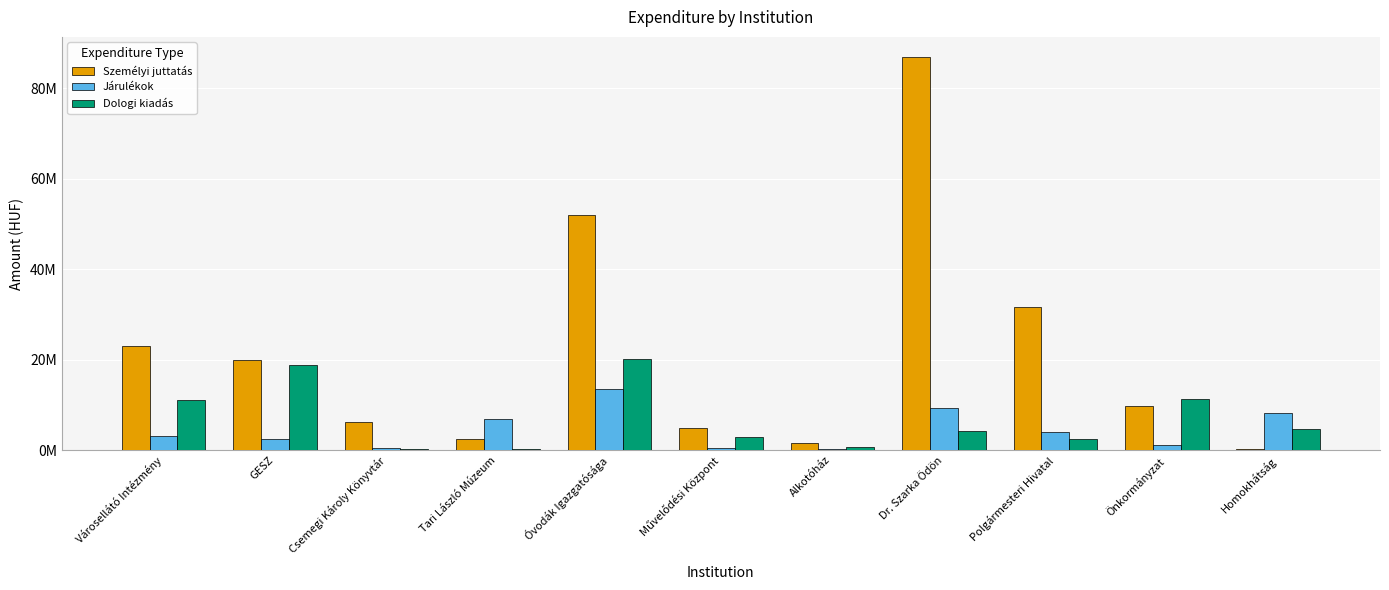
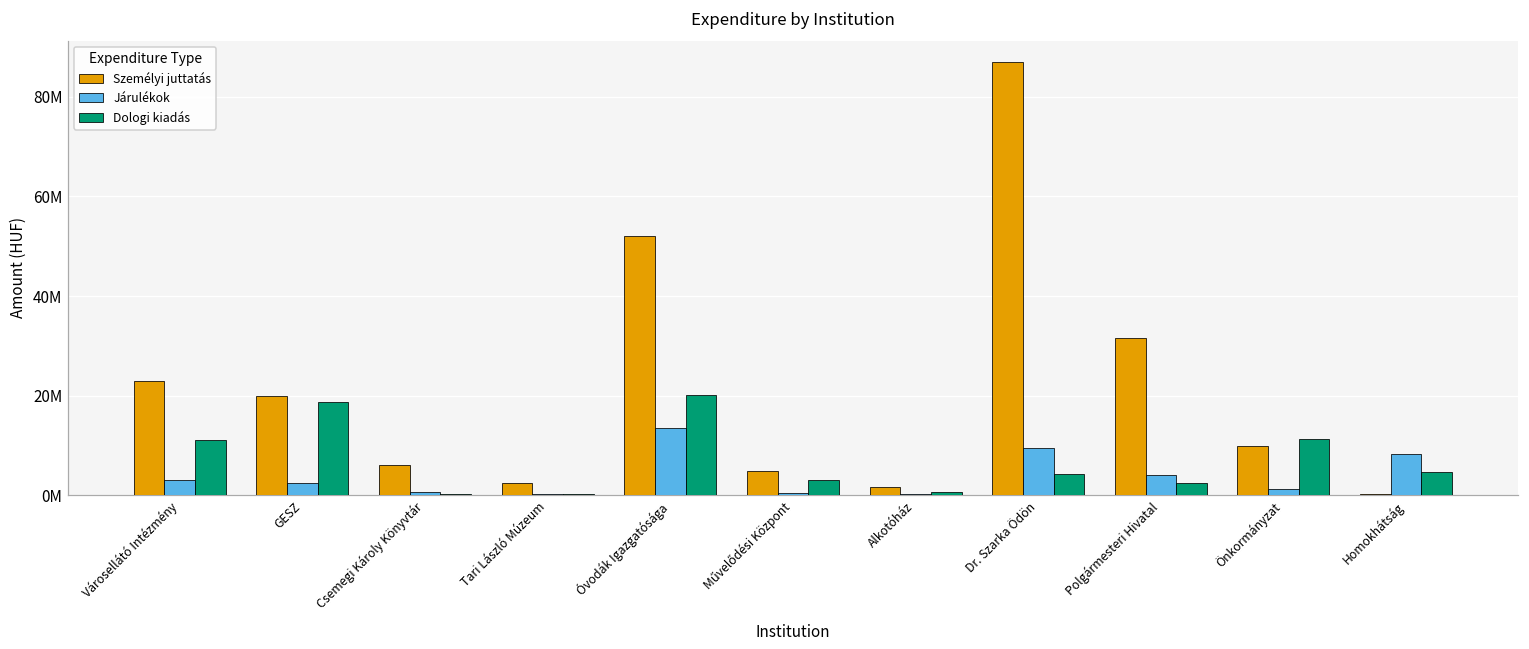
Járulékok, Tari László Múzeum: 7000000 -> 0
